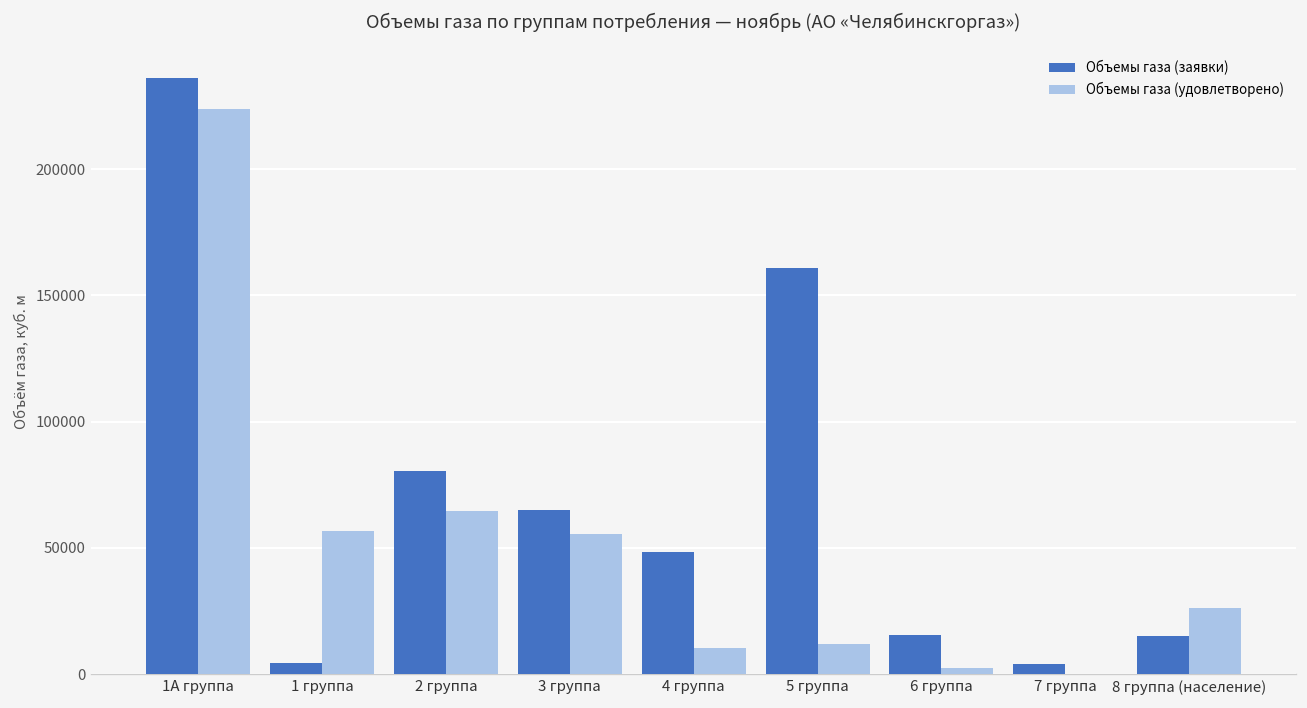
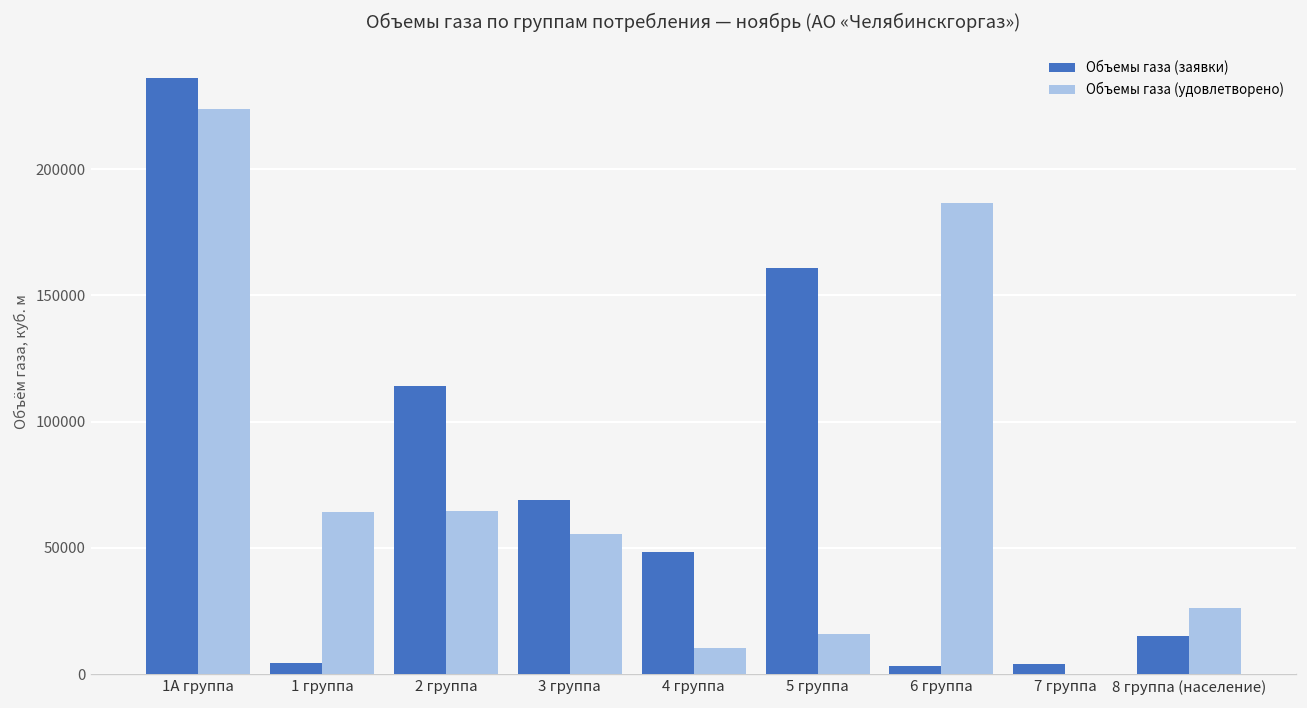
Объемы газа (удовлетворено), 1 группа: 57000 -> 64000
Объемы газа (заявки), 2 группа: 81000 -> 114000
Объемы газа (заявки), 3 группа: 65000 -> 69000
Объемы газа (удовлетворено), 5 группа: 12000 -> 16000
Объемы газа (заявки), 6 группа: 16000 -> 3000
Объемы газа (удовлетворено), 6 группа: 3000 -> 186000
